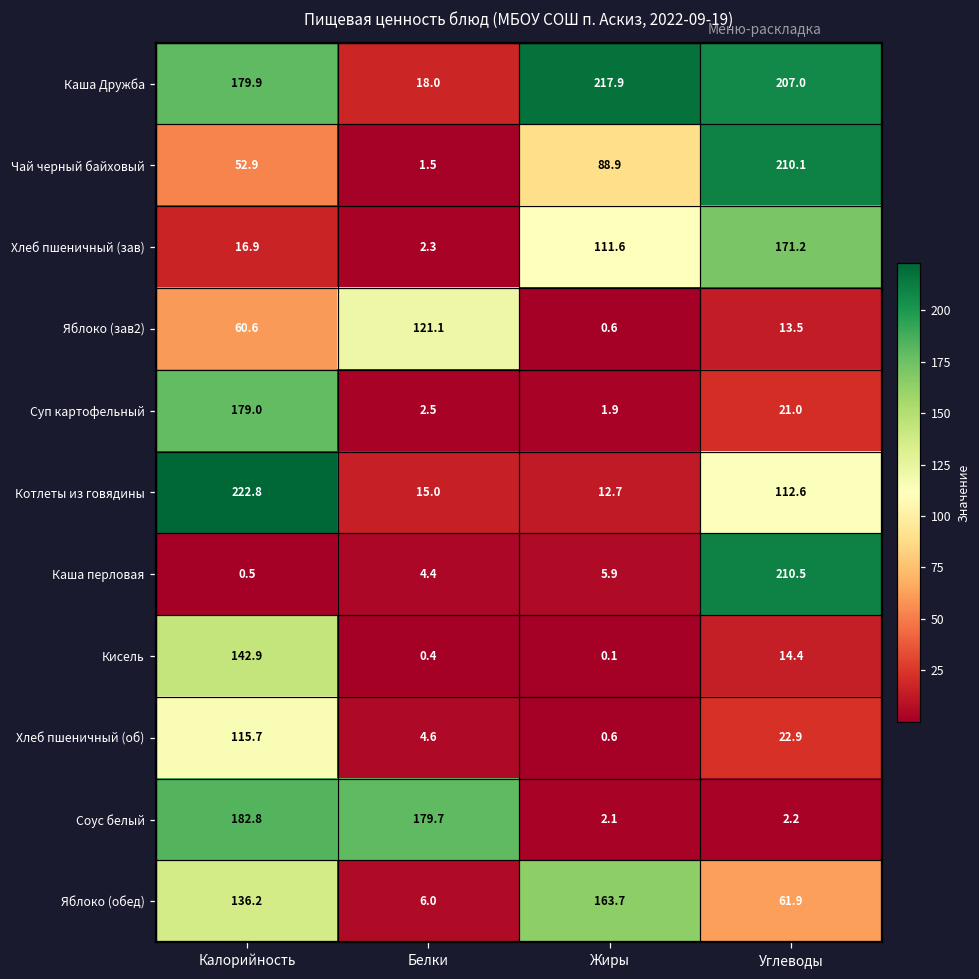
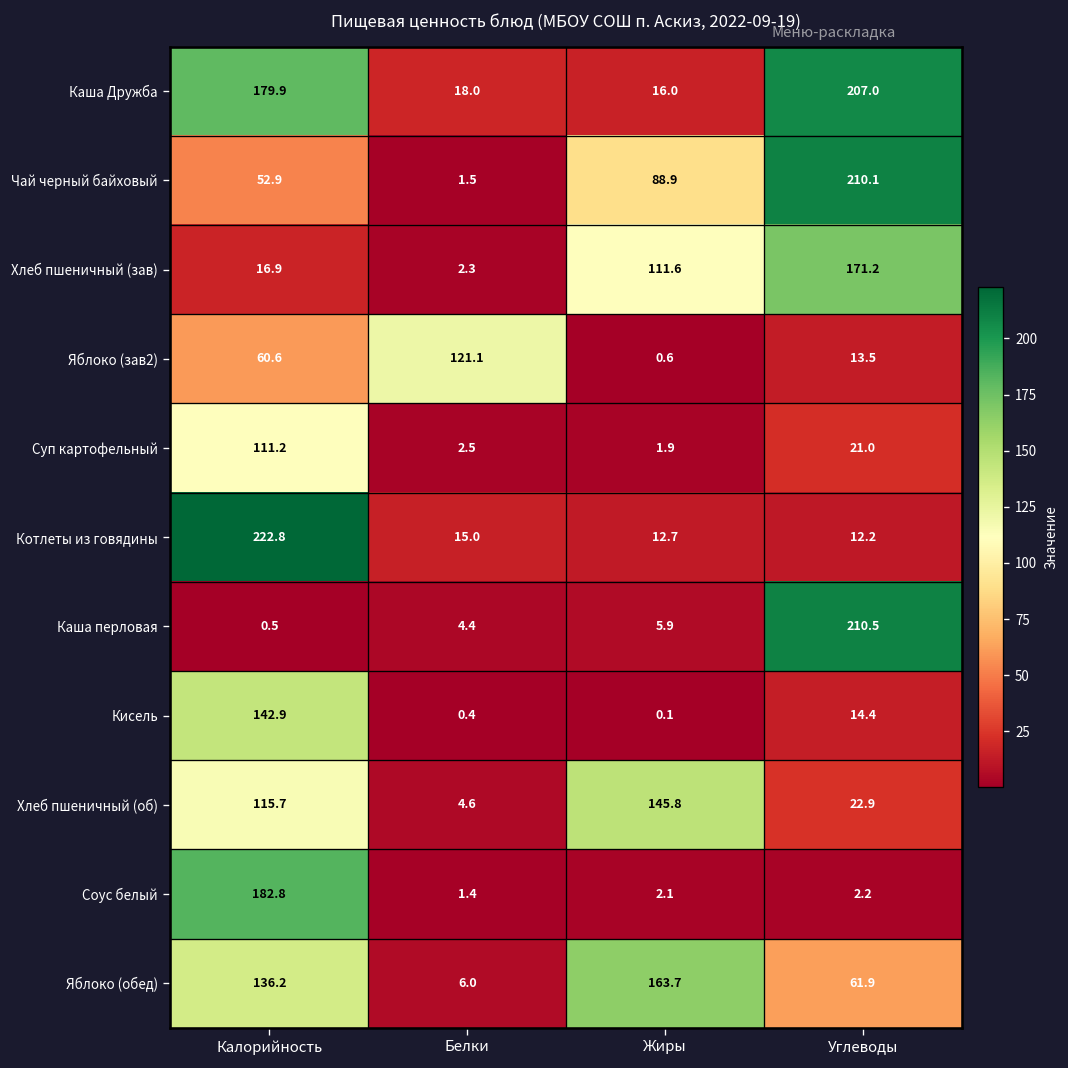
Каша Дружба, Жиры: 217.9 -> 16.0
Суп картофельный, Калорийность: 179.0 -> 111.2
Котлеты из говядины, Углеводы: 112.6 -> 12.2
Хлеб пшеничный (об), Жиры: 0.6 -> 145.8
Соус белый, Белки: 179.7 -> 1.4
